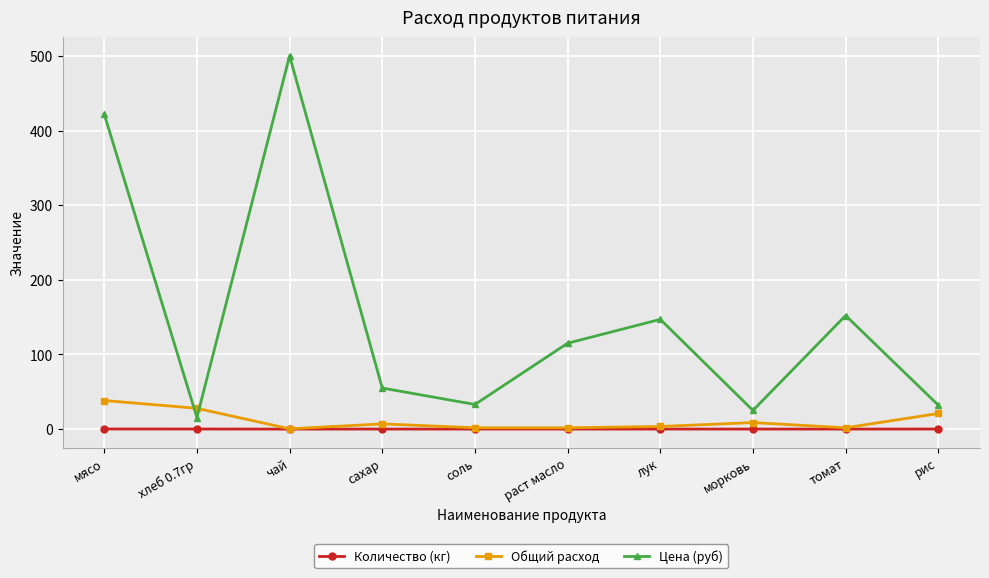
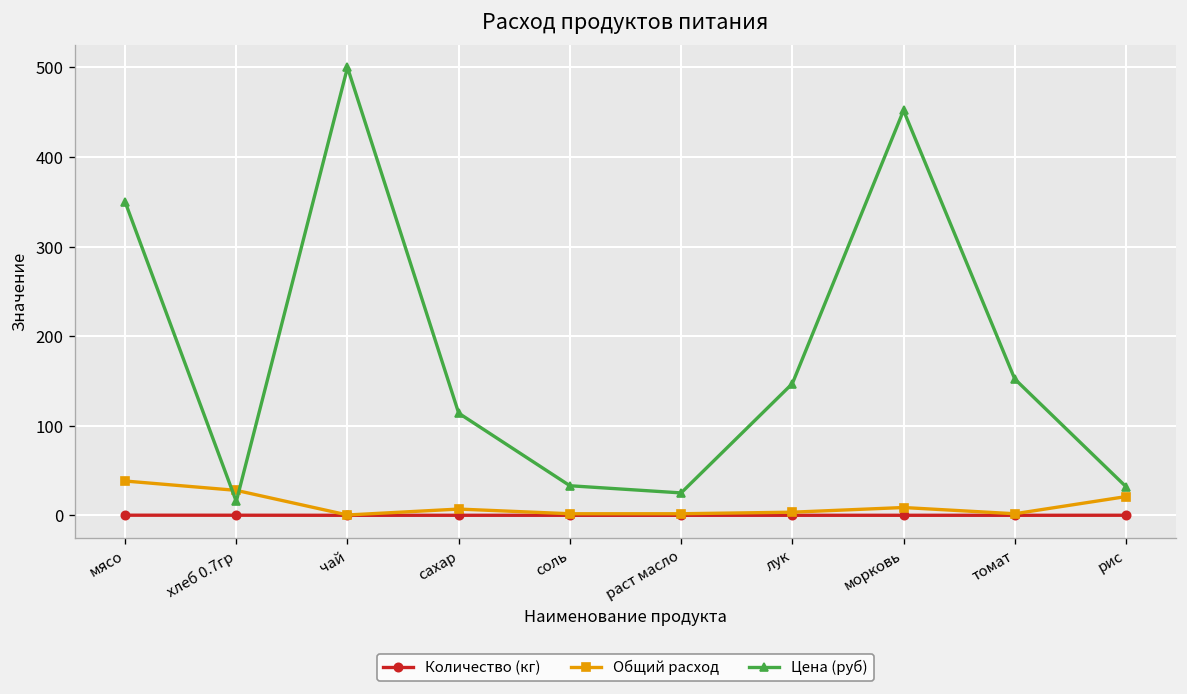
Цена (руб), мясо: 420 -> 350
Цена (руб), сахар: 60 -> 110
Цена (руб), раст масло: 120 -> 30
Цена (руб), морковь: 30 -> 450
